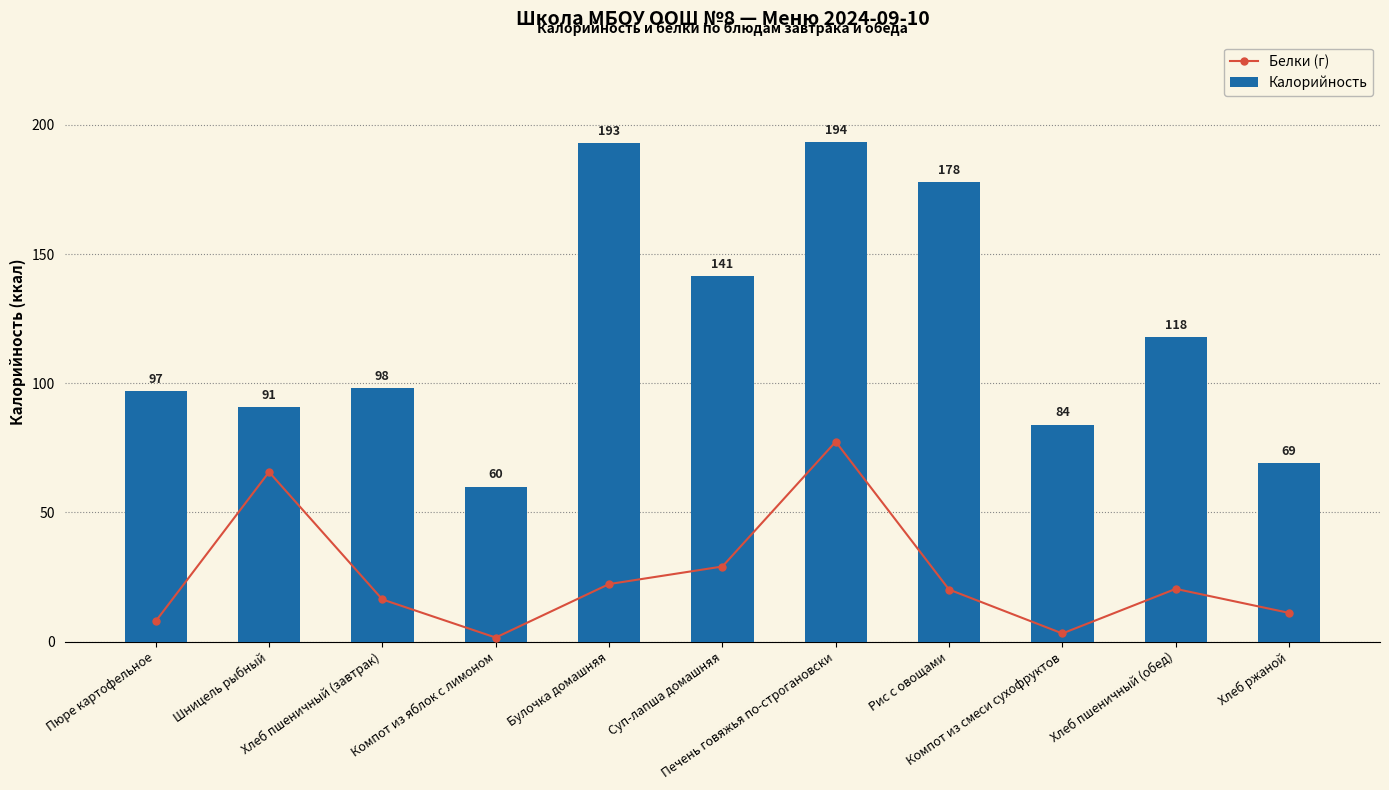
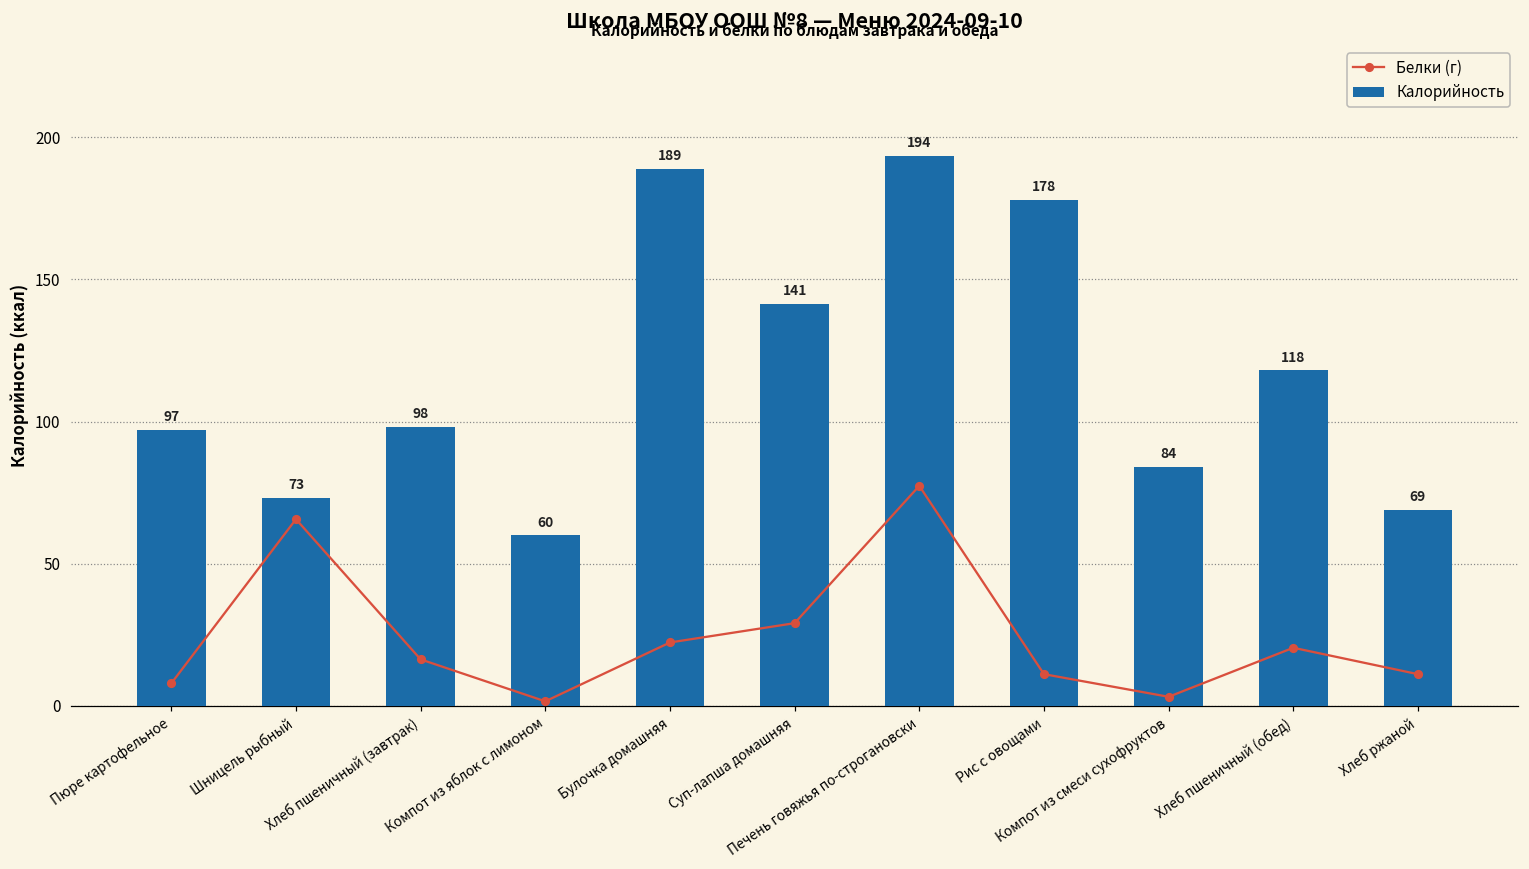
Калорийность, Шницель рыбный: 91 -> 73
Калорийность, Булочка домашняя: 193 -> 189
Белки (г), Рис с овощами: 20 -> 11
